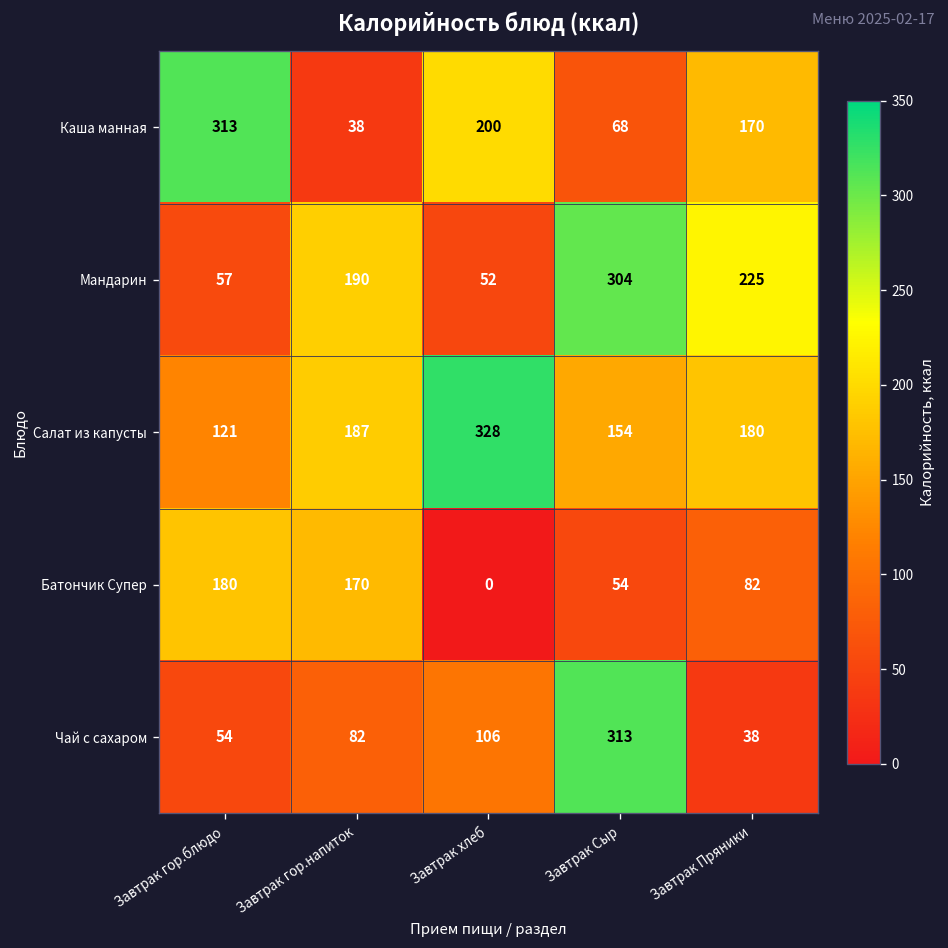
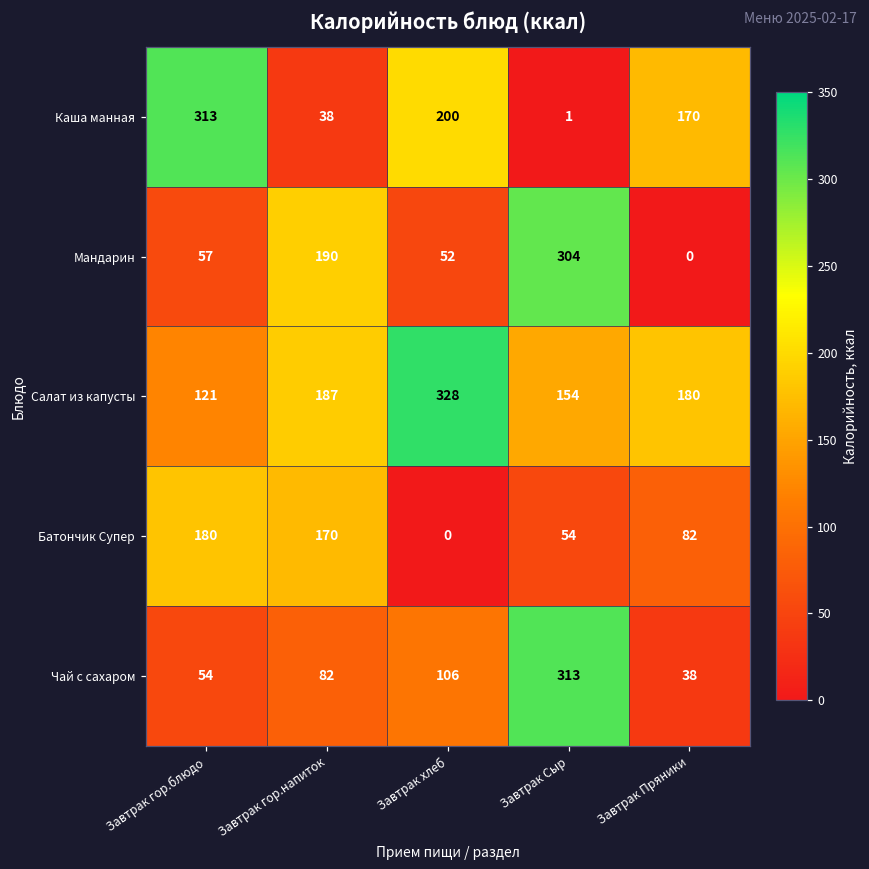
Каша манная, Завтрак Сыр: 68 -> 1
Мандарин, Завтрак Пряники: 225 -> 0
